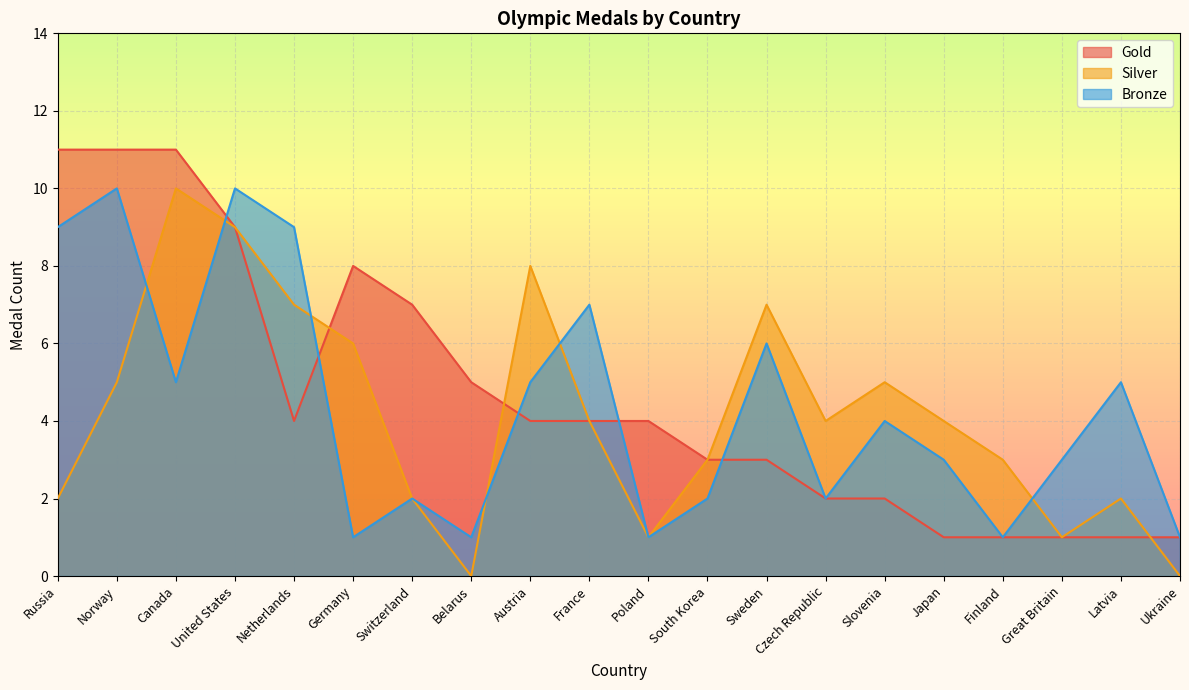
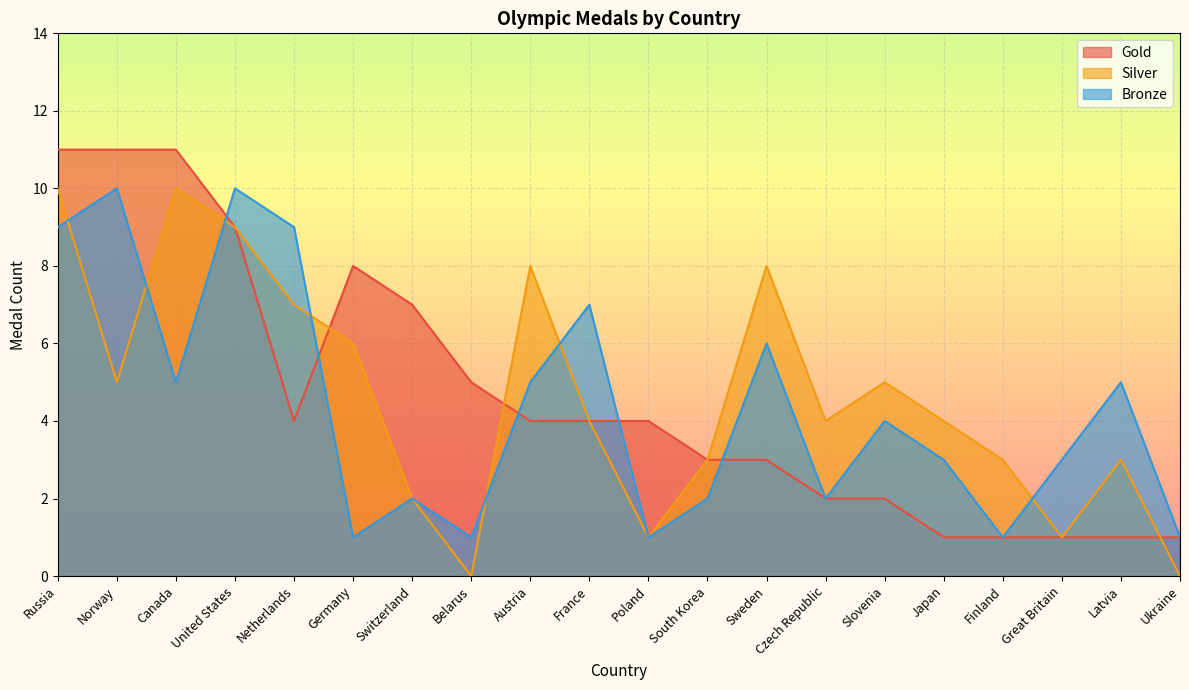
Silver, Russia: 2 -> 10
Silver, Sweden: 7 -> 8
Silver, Latvia: 2 -> 3
